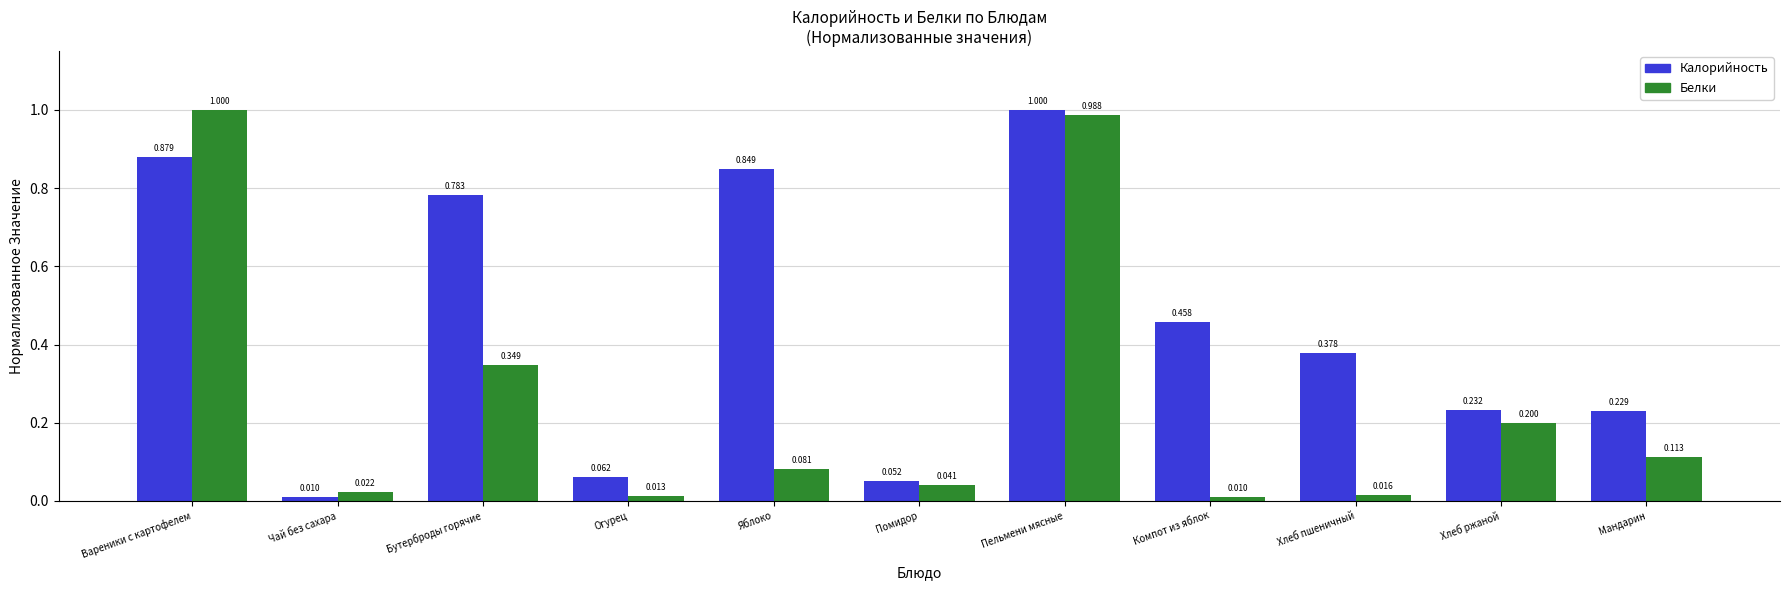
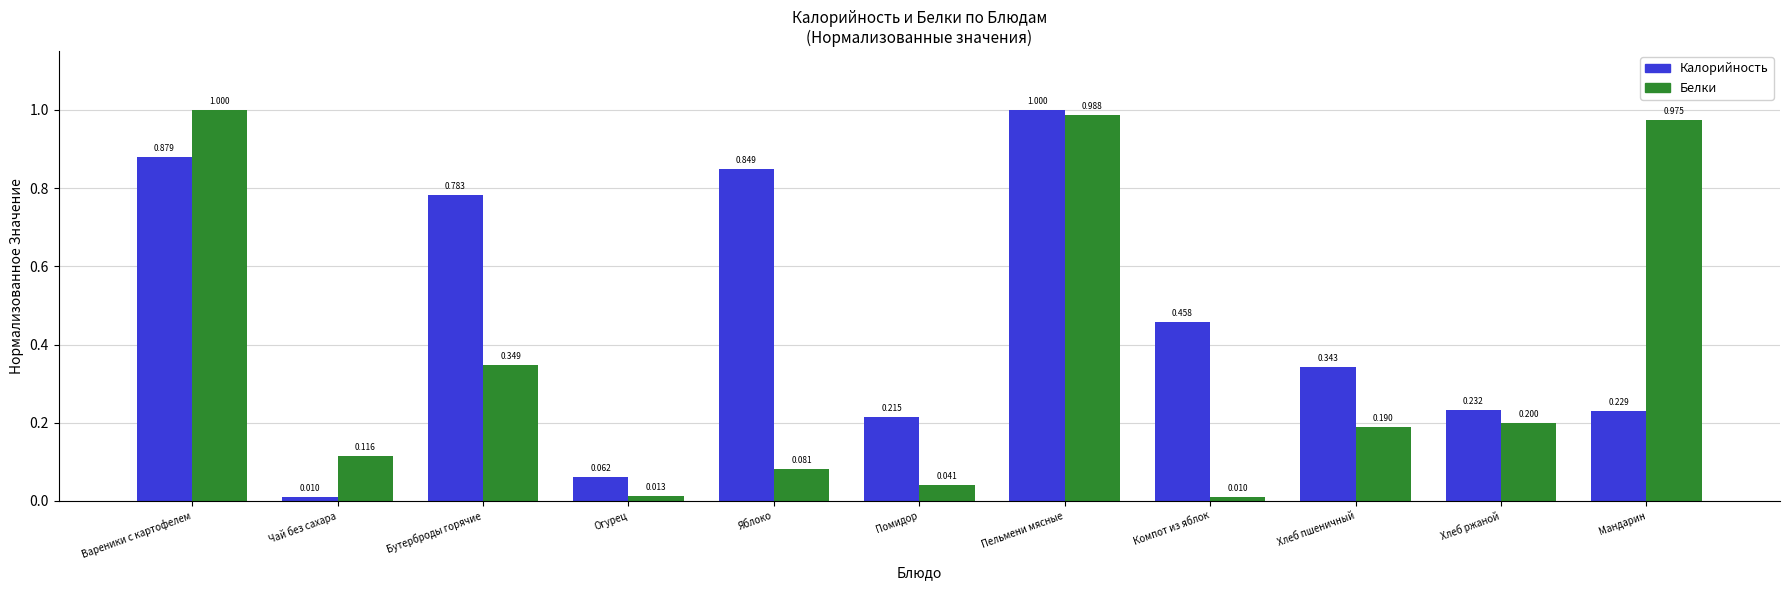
Белки, Чай без сахара: 0.022 -> 0.116
Калорийность, Помидор: 0.052 -> 0.215
Калорийность, Хлеб пшеничный: 0.378 -> 0.343
Белки, Хлеб пшеничный: 0.016 -> 0.190
Белки, Мандарин: 0.113 -> 0.975
